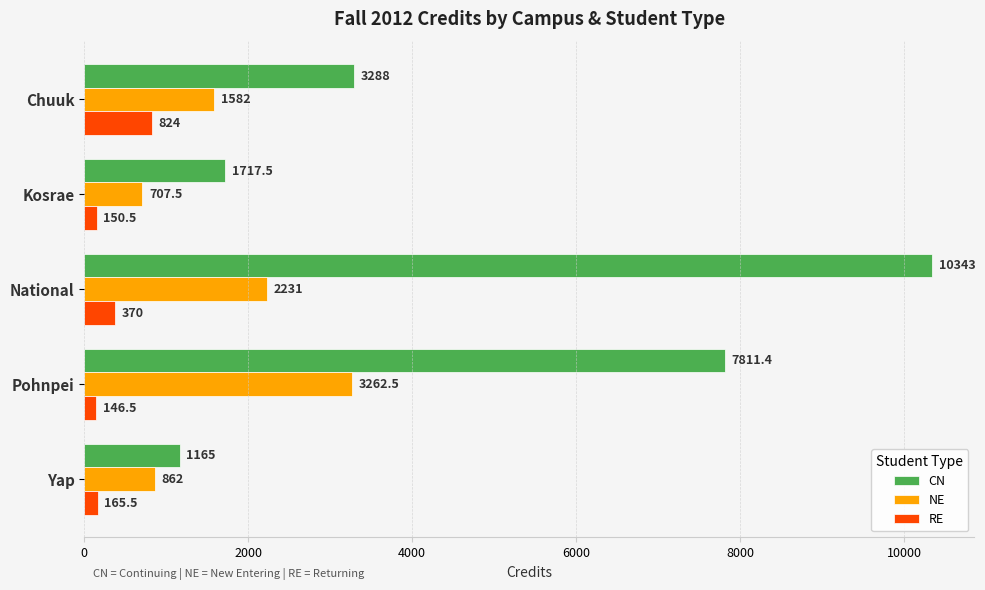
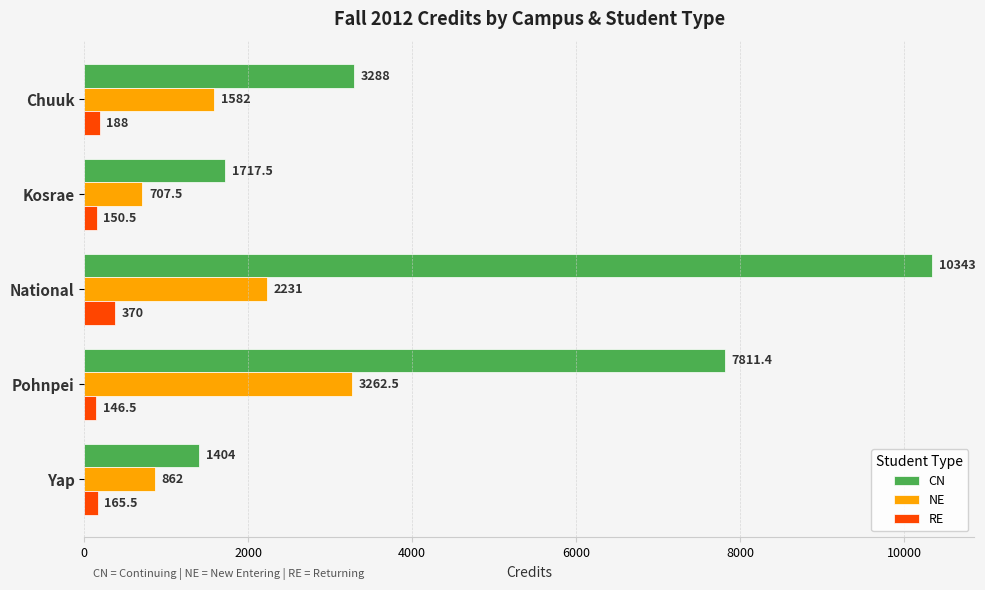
RE, Chuuk: 824 -> 188
CN, Yap: 1165 -> 1404
